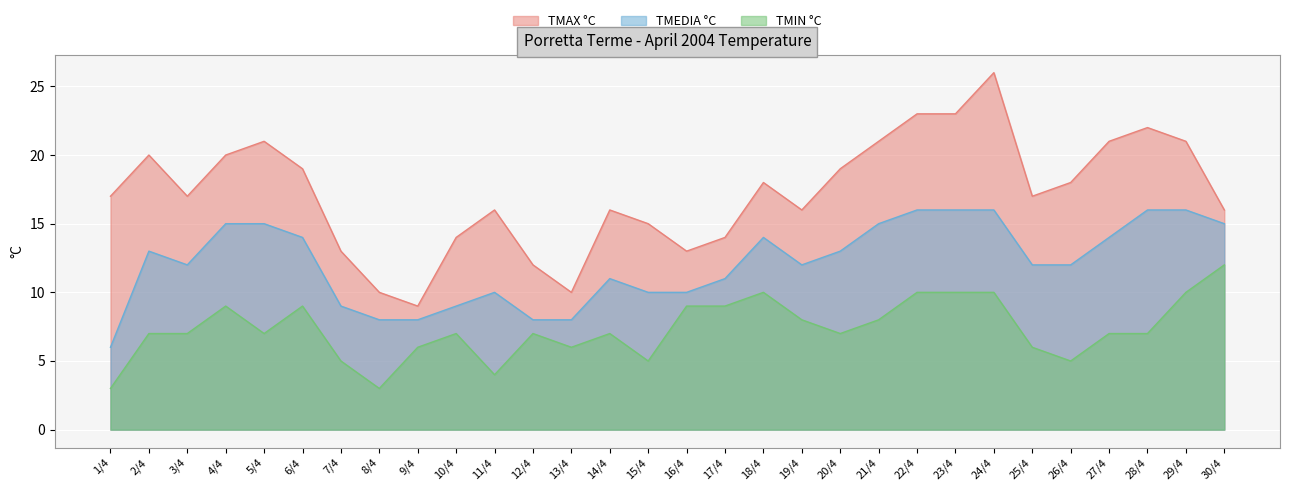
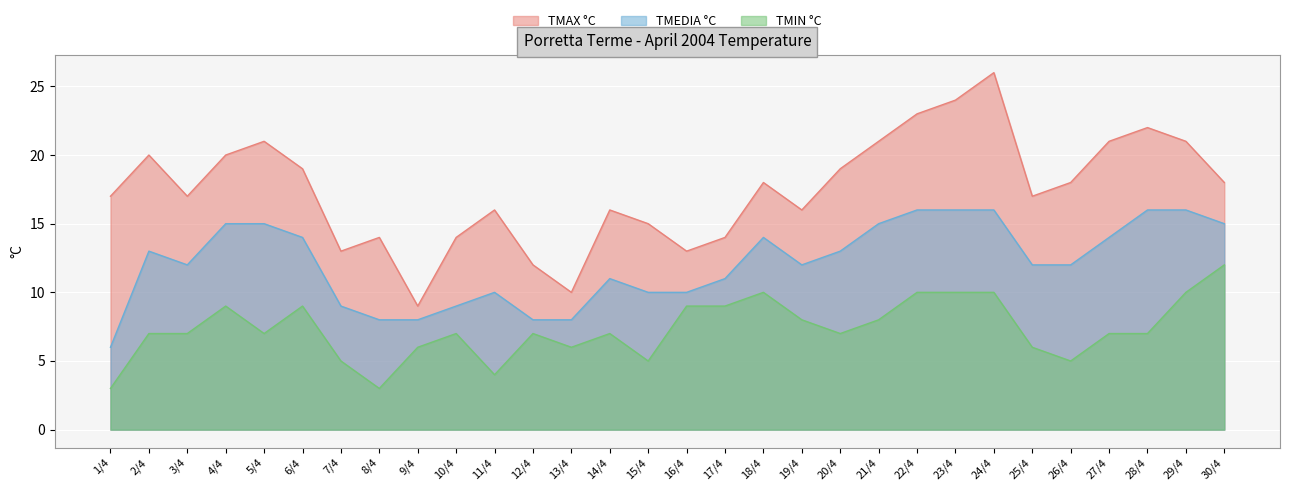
TMAX °C, 8/4: 10 -> 14
TMAX °C, 23/4: 23 -> 24
TMAX °C, 30/4: 16 -> 18
